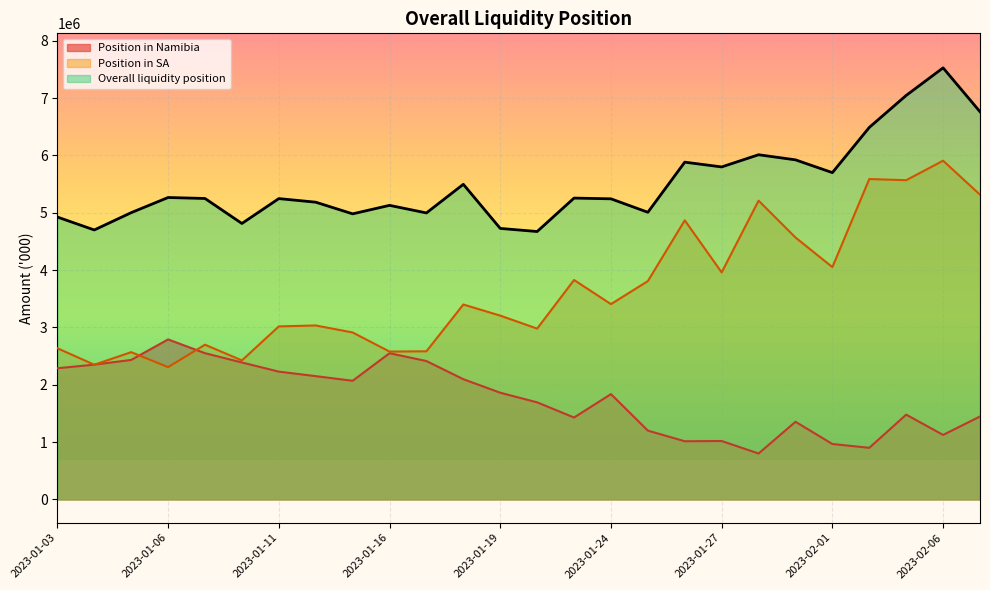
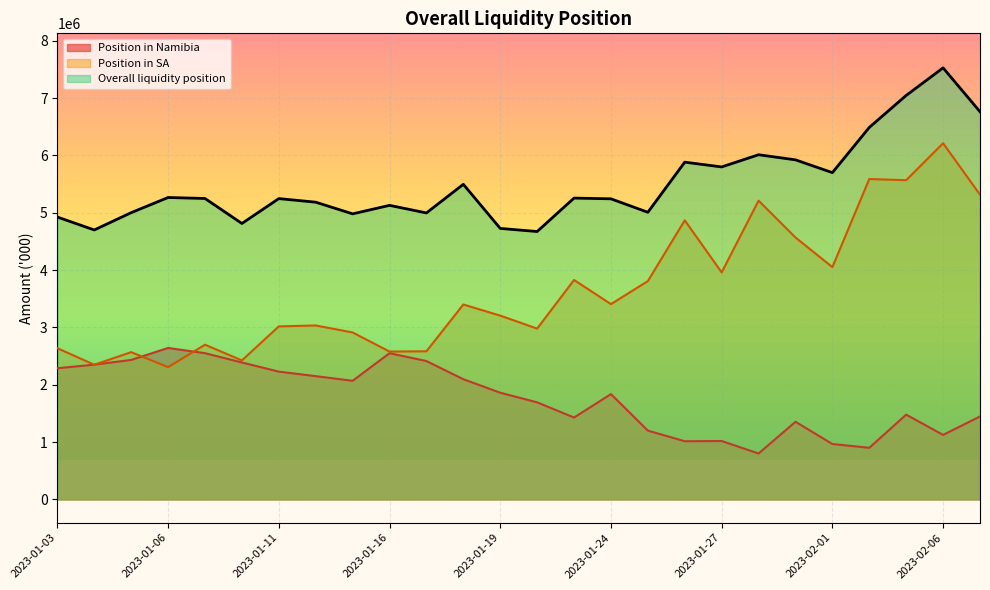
Position in Namibia, 2023-01-06: 2800000 -> 2600000
Position in SA, 2023-02-06: 5900000 -> 6200000
